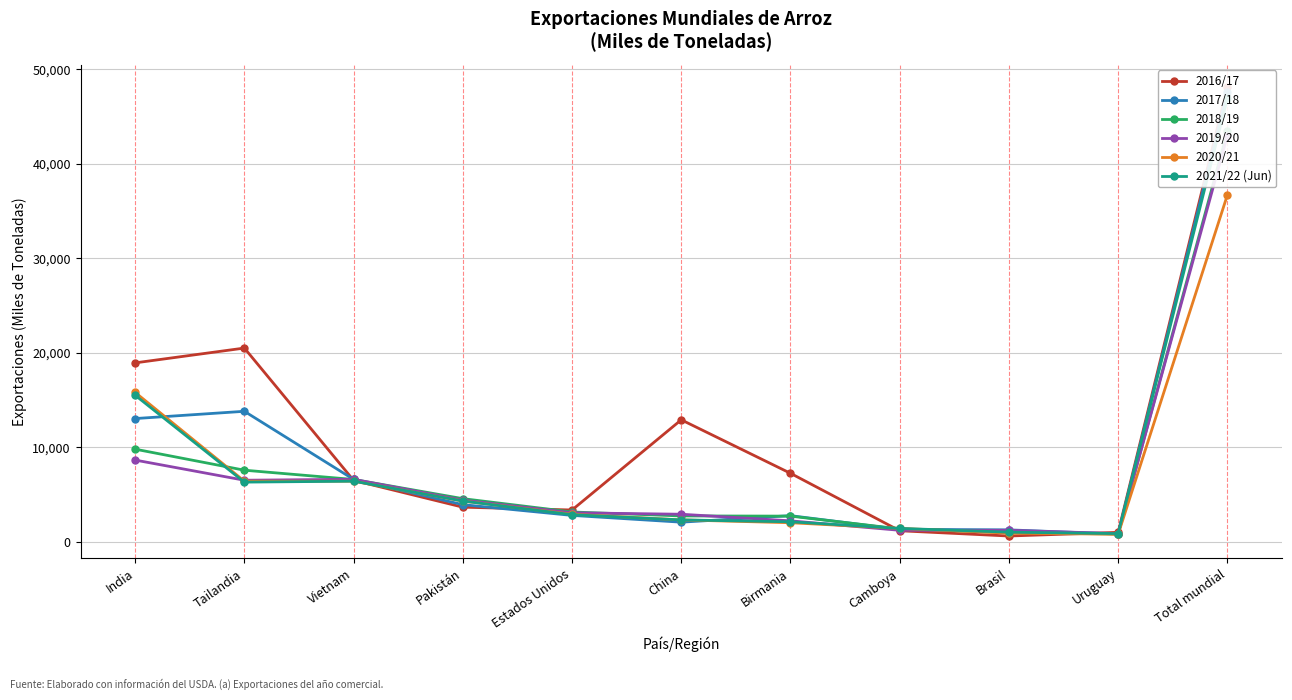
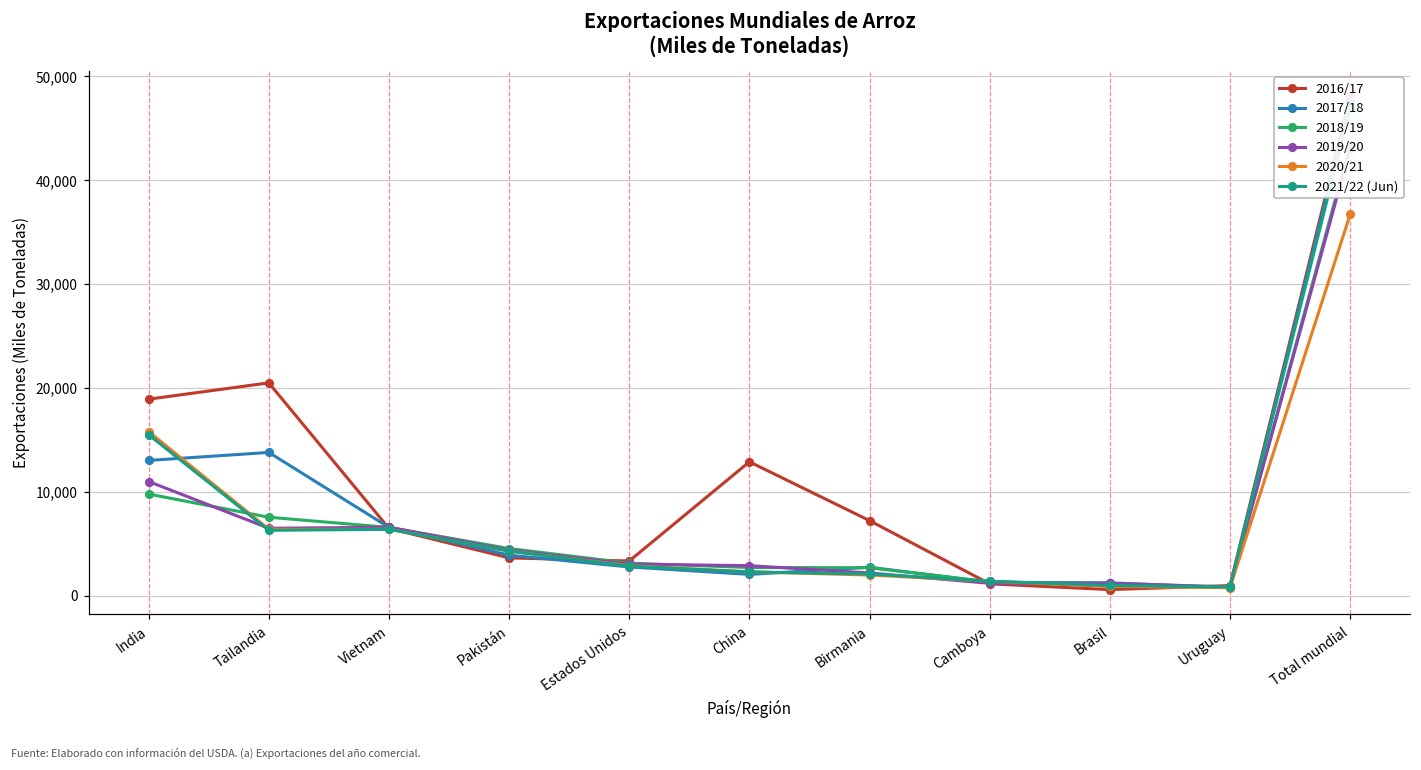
2019/20, India: 9,000 -> 11,000
